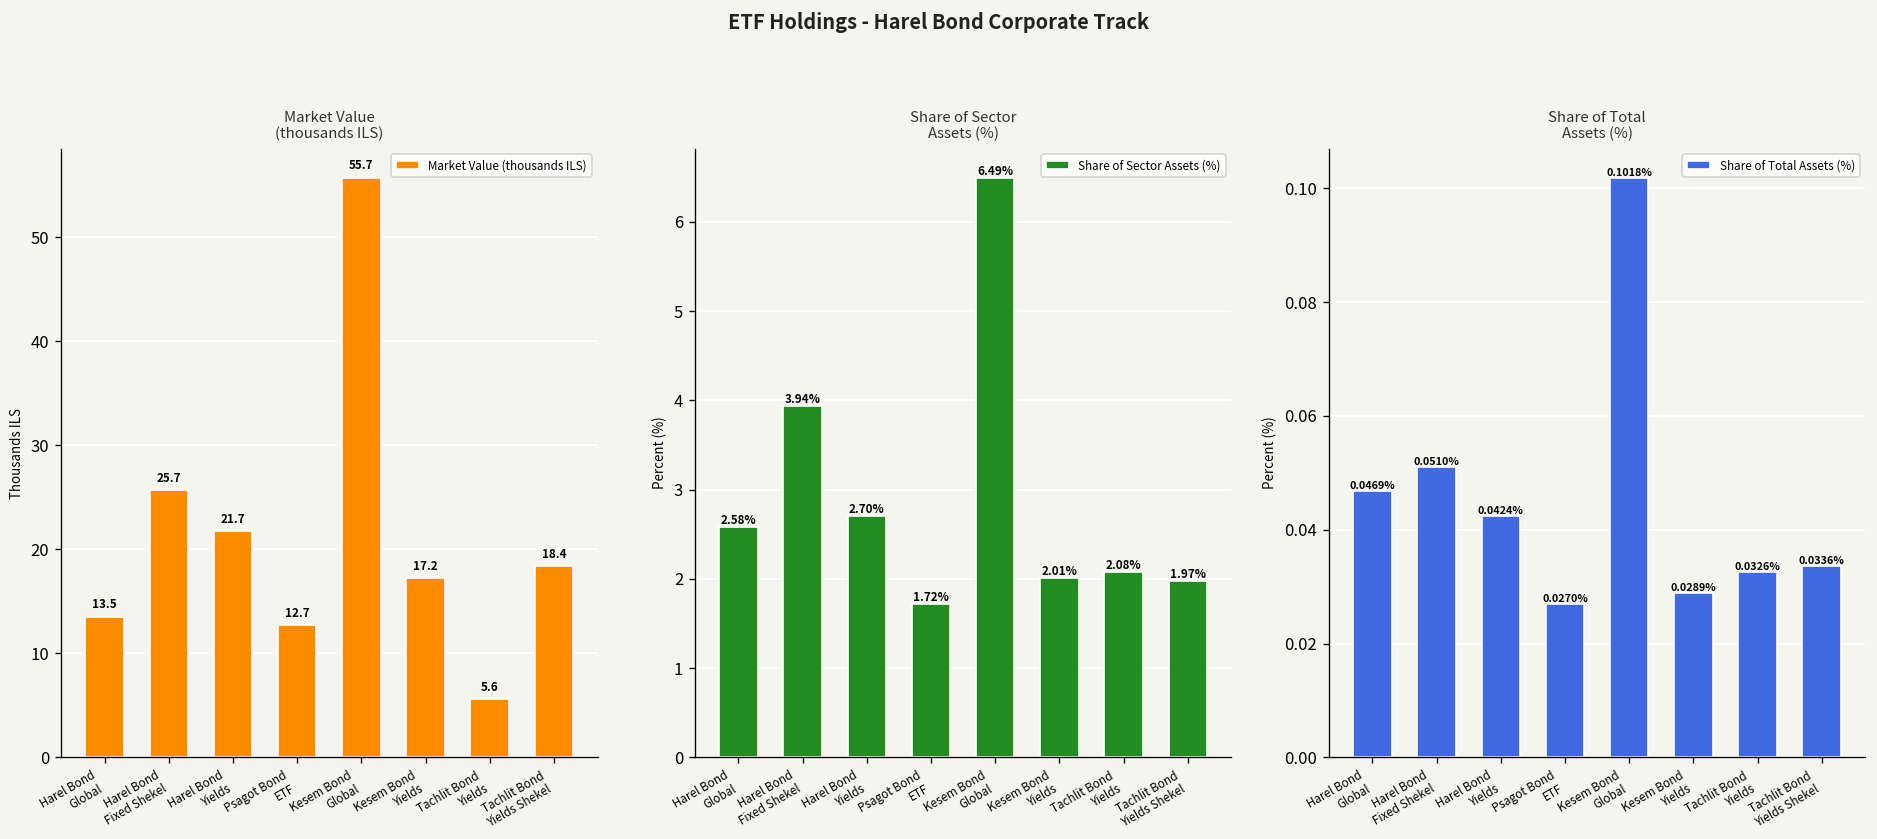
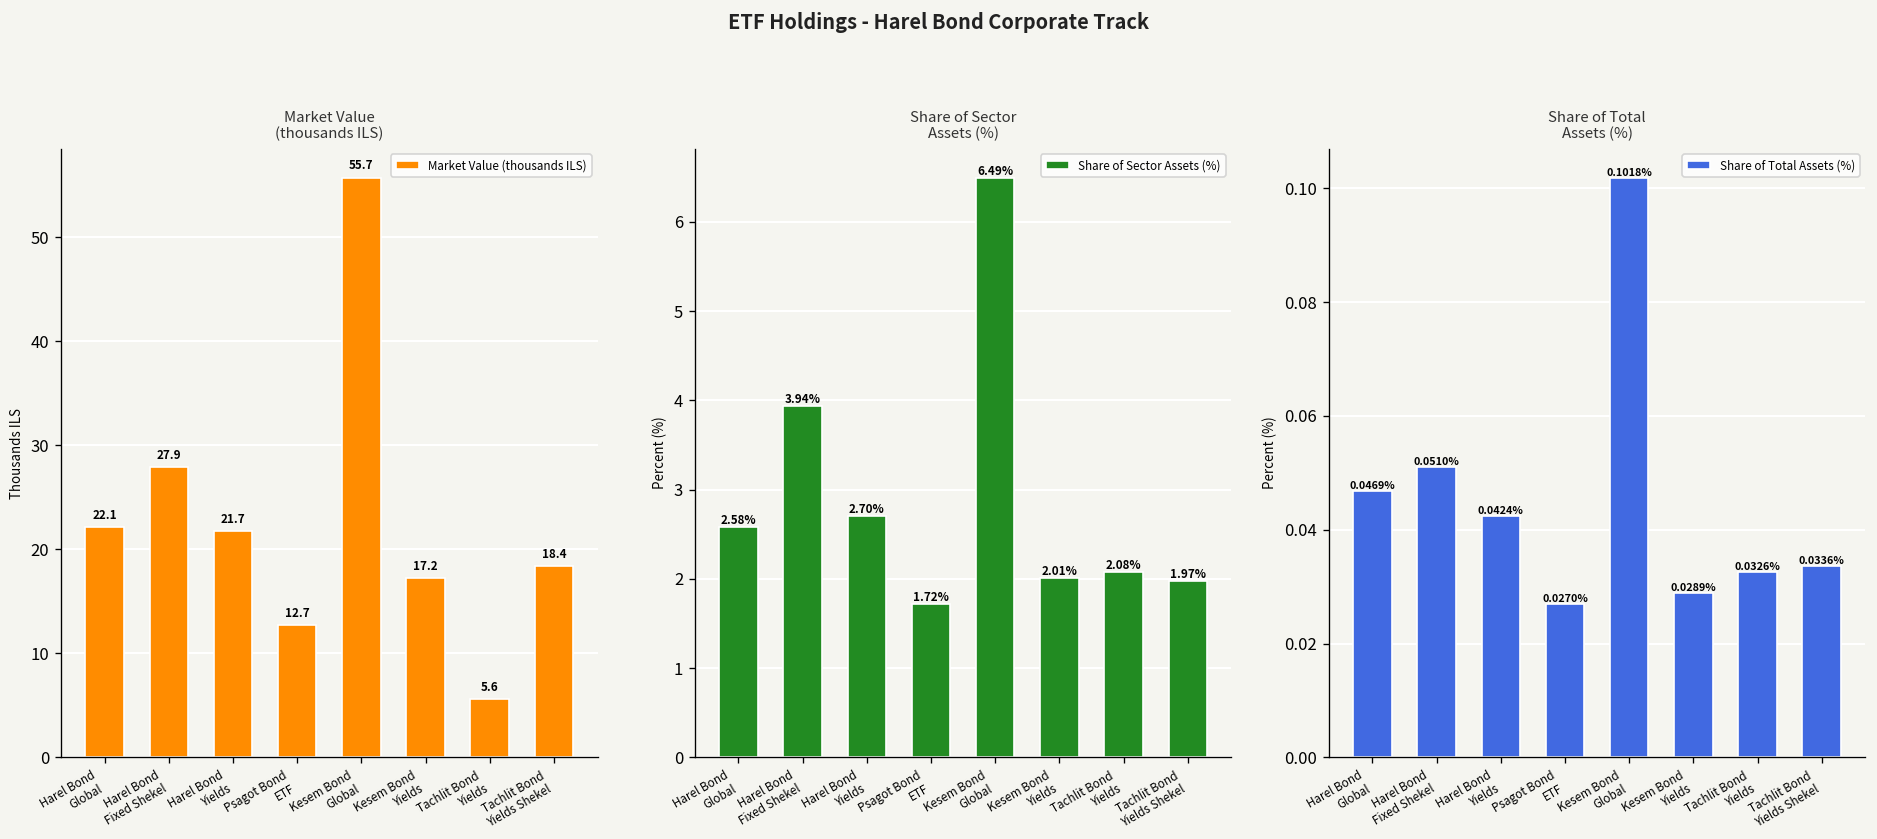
Market Value (thousands ILS), Harel Bond Global: 13.5 -> 22.1
Market Value (thousands ILS), Harel Bond Fixed Shekel: 25.7 -> 27.9
